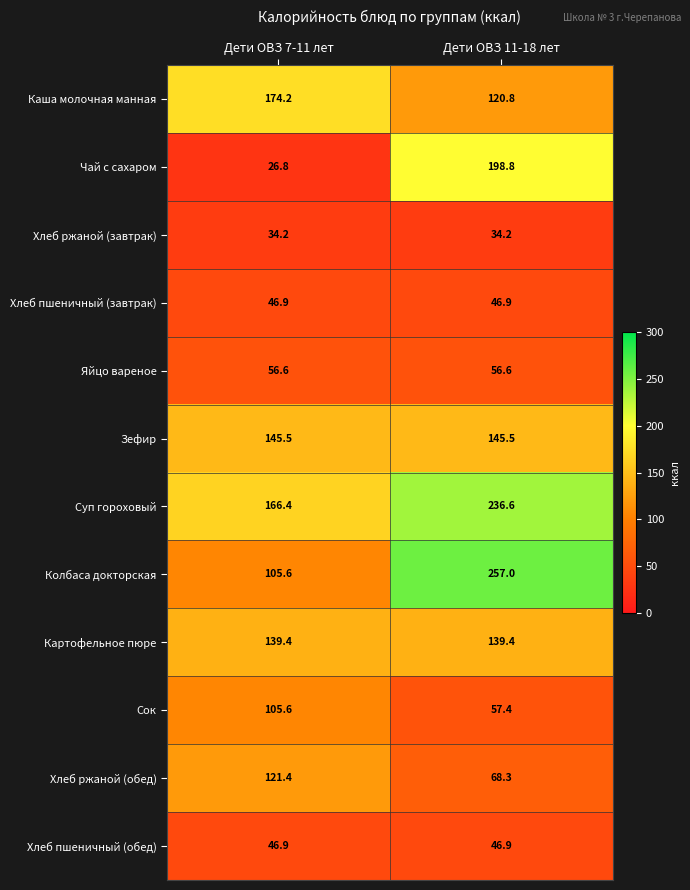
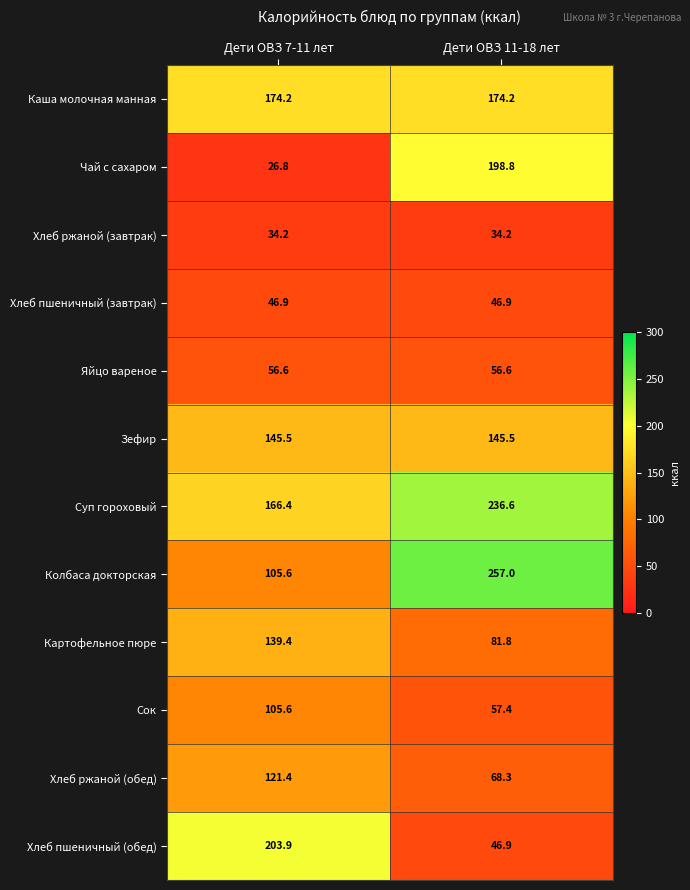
Каша молочная манная, Дети ОВЗ 11-18 лет: 120.8 -> 174.2
Картофельное пюре, Дети ОВЗ 11-18 лет: 139.4 -> 81.8
Хлеб пшеничный (обед), Дети ОВЗ 7-11 лет: 46.9 -> 203.9
